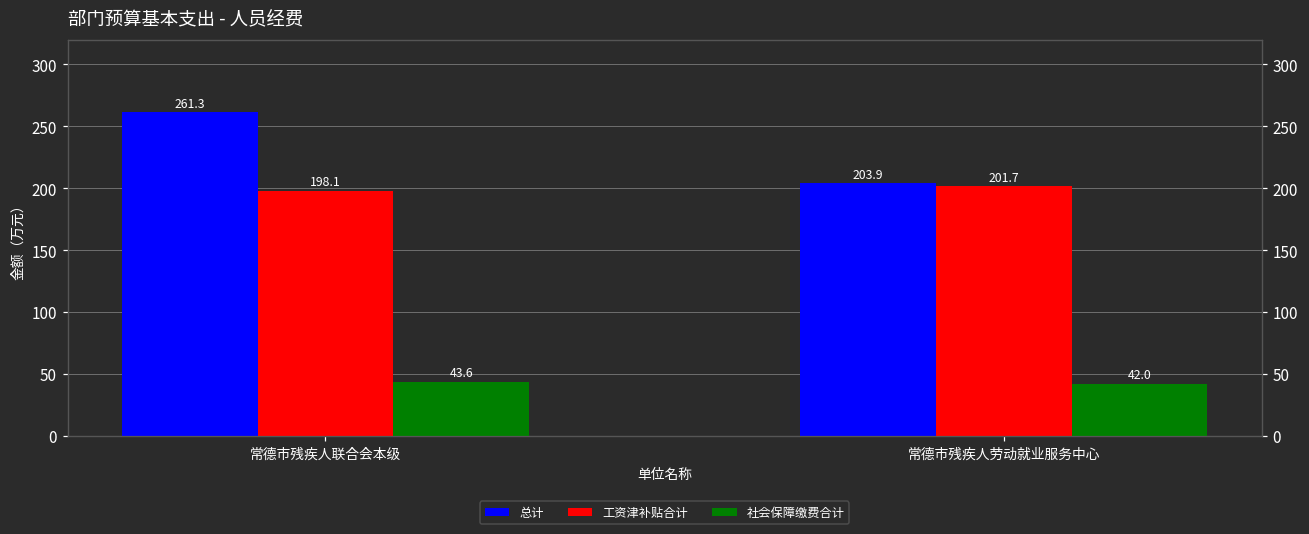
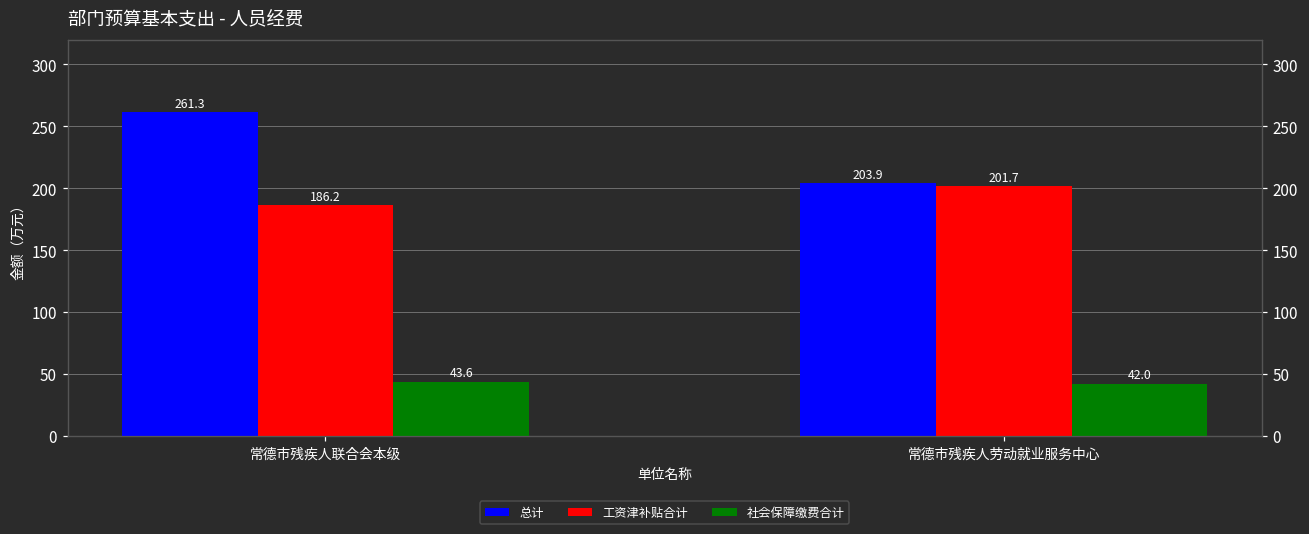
工资津补贴合计, 常德市残疾人联合会本级: 198.1 -> 186.2
